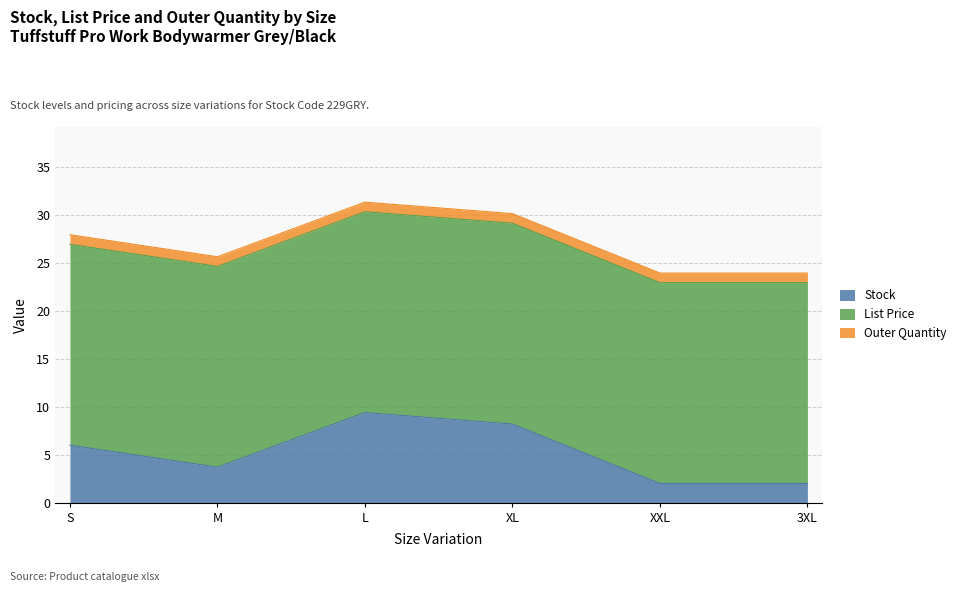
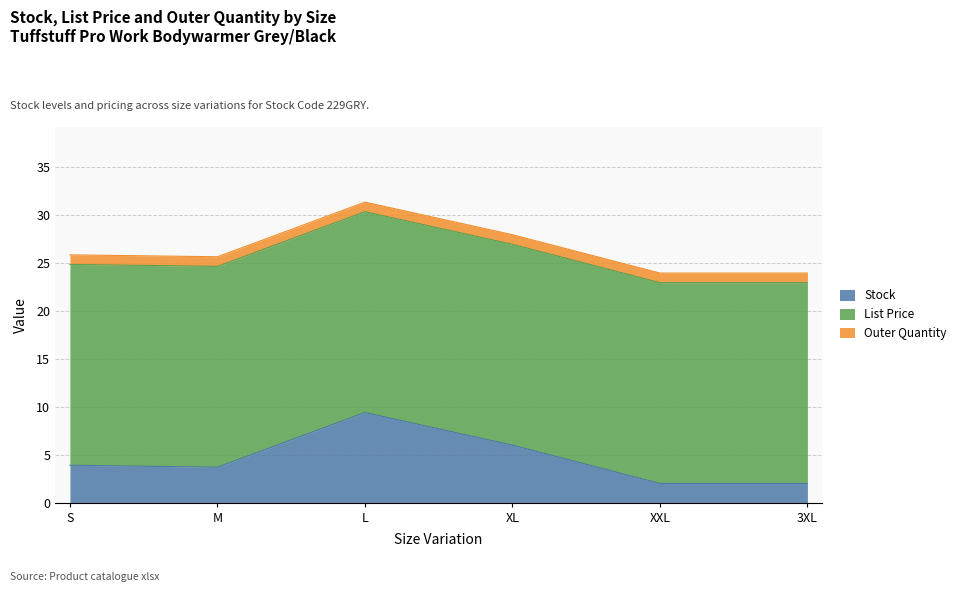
Stock, S: 6 -> 4
Stock, XL: 8 -> 6
